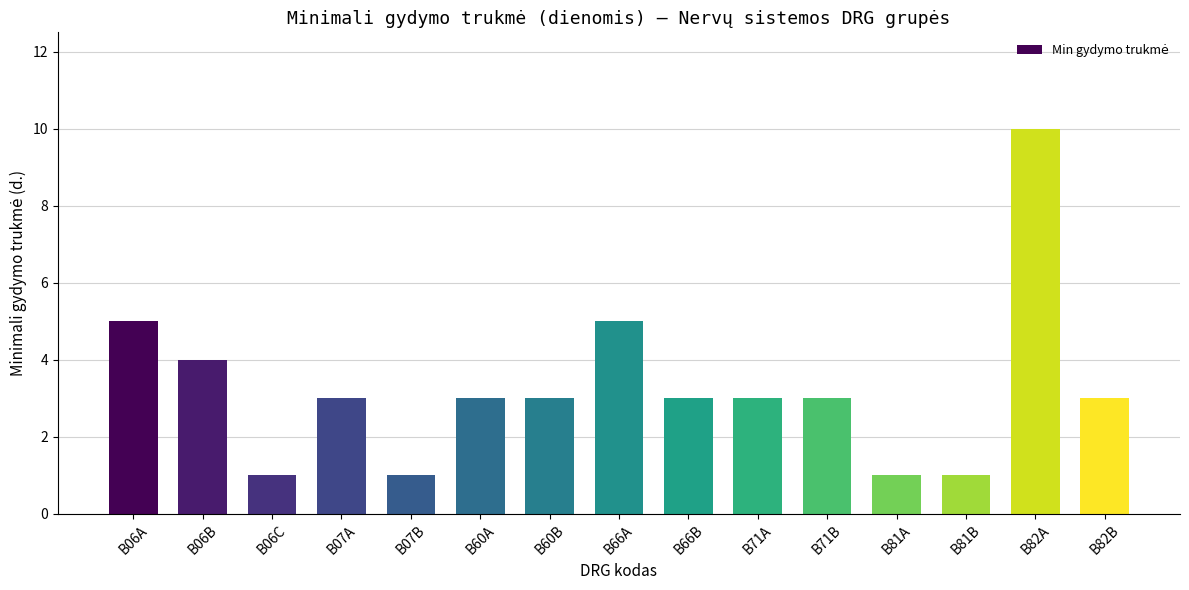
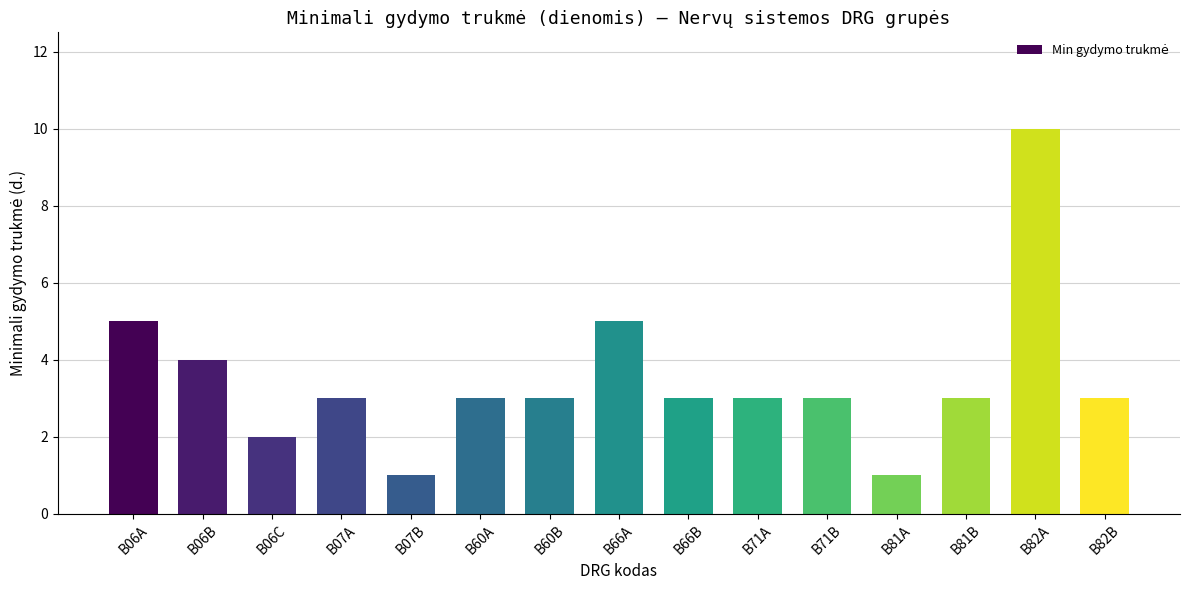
B06C: 1 -> 2
B81B: 1 -> 3
